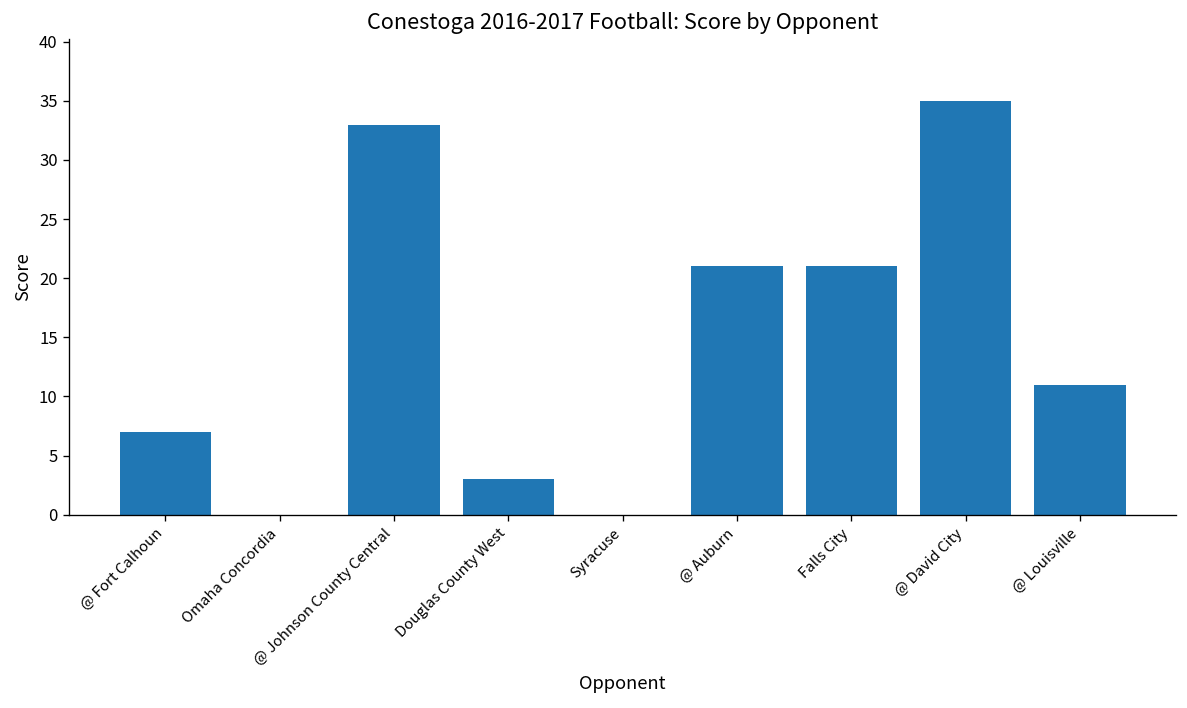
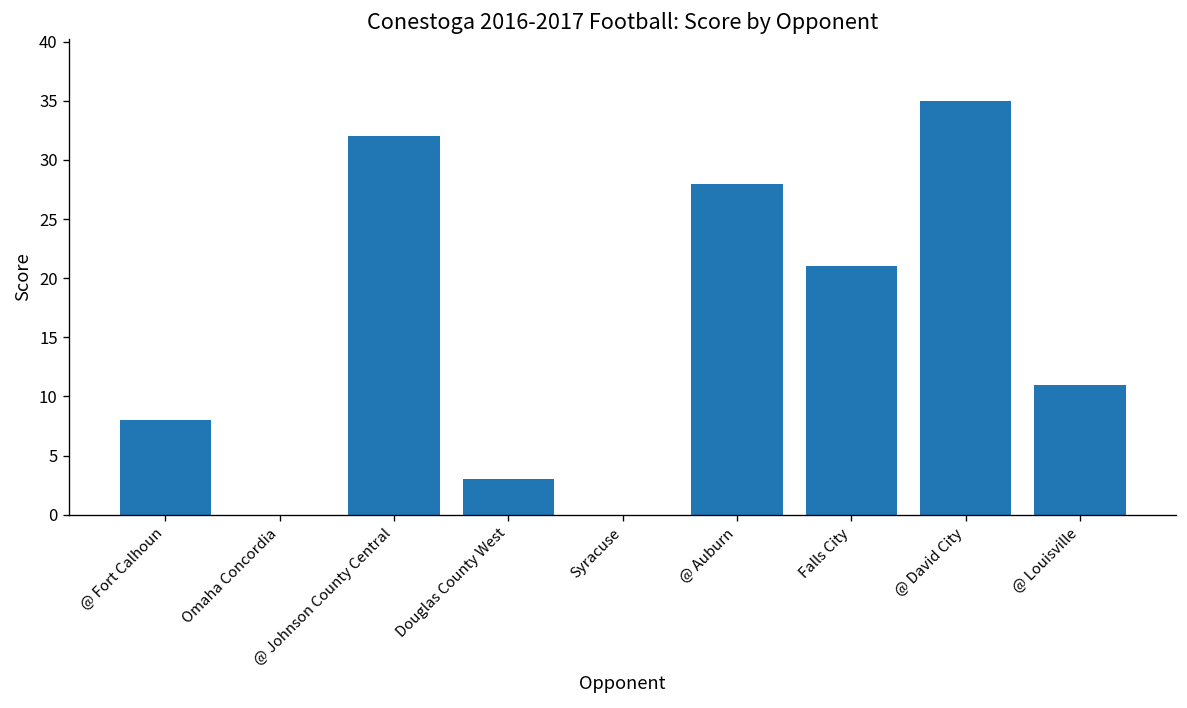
@ Fort Calhoun: 7 -> 8
@ Johnson County Central: 33 -> 32
@ Auburn: 21 -> 28
